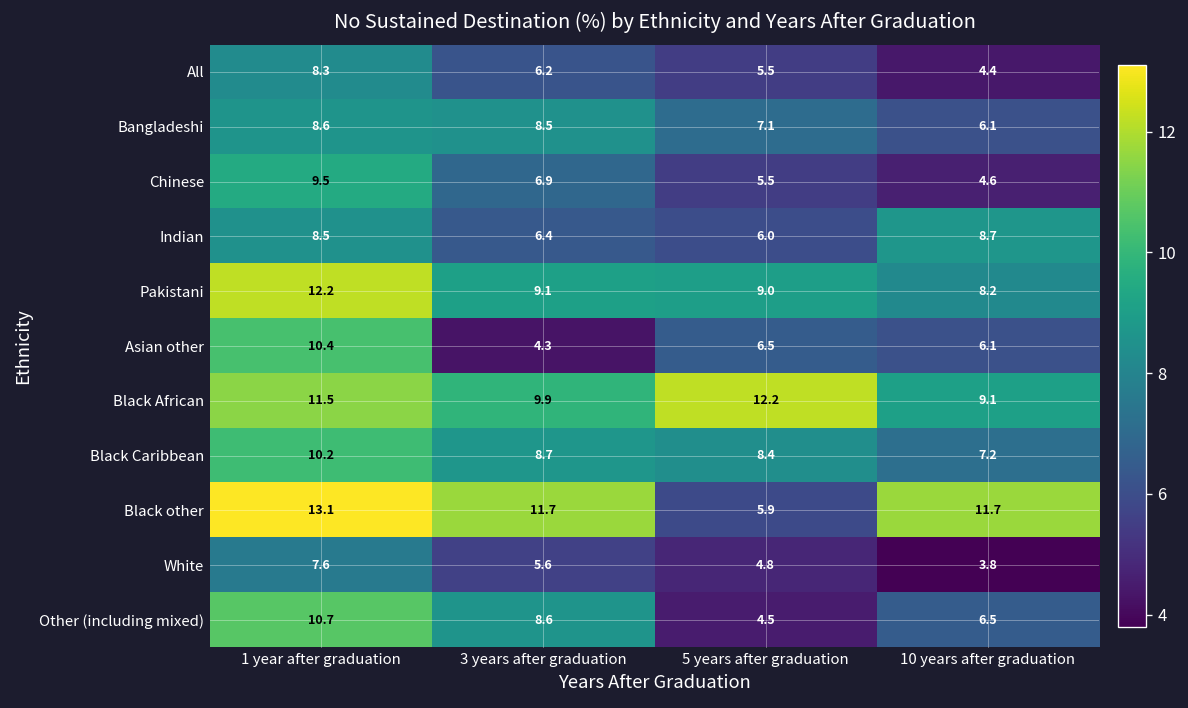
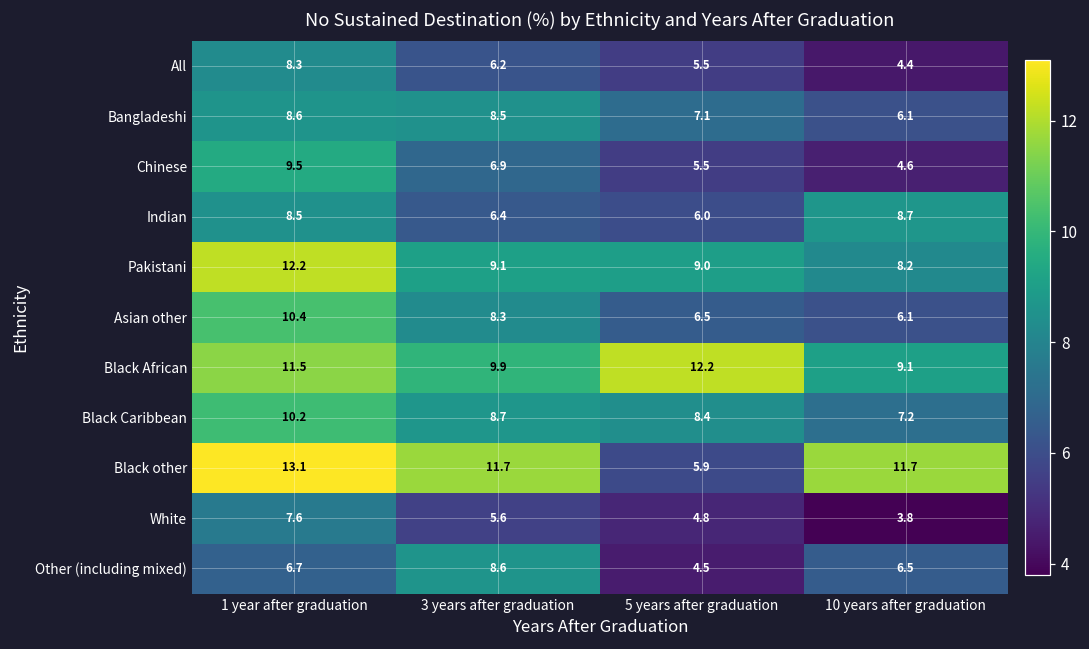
Asian other, 3 years after graduation: 4.3 -> 8.3
Other (including mixed), 1 year after graduation: 10.7 -> 6.7
